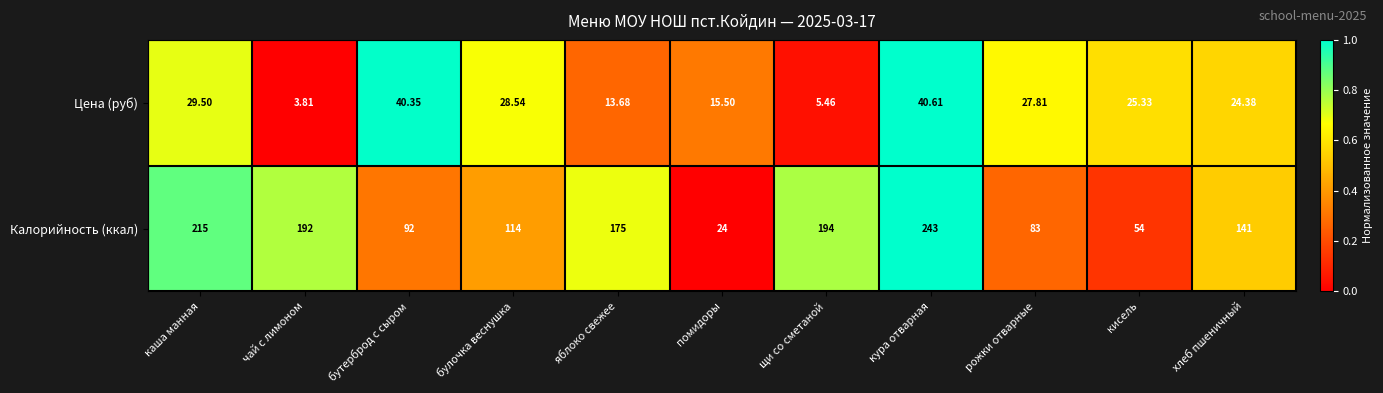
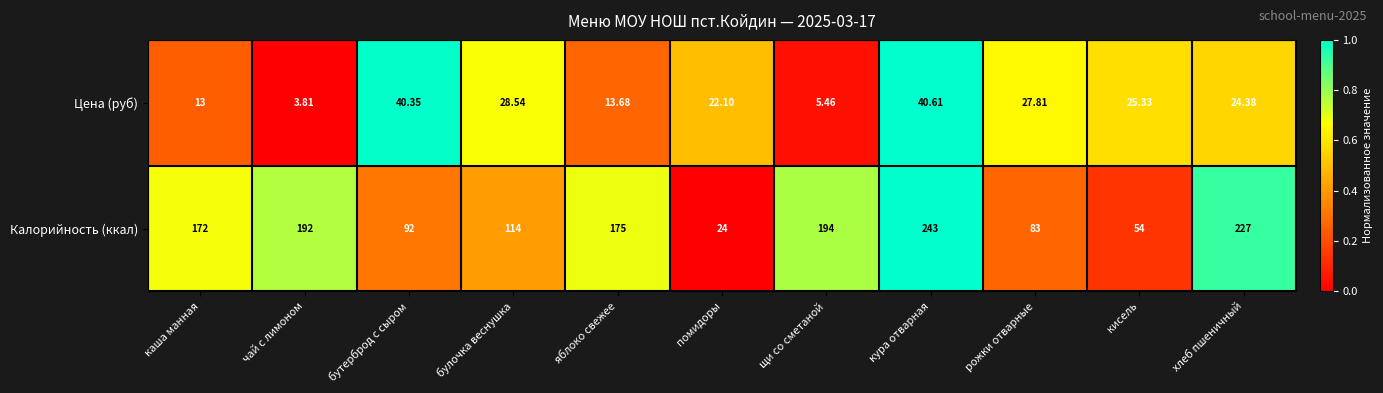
Цена (руб), каша манная: 29.50 -> 13
Цена (руб), помидоры: 15.50 -> 22.10
Калорийность (ккал), каша манная: 215 -> 172
Калорийность (ккал), хлеб пшеничный: 141 -> 227
